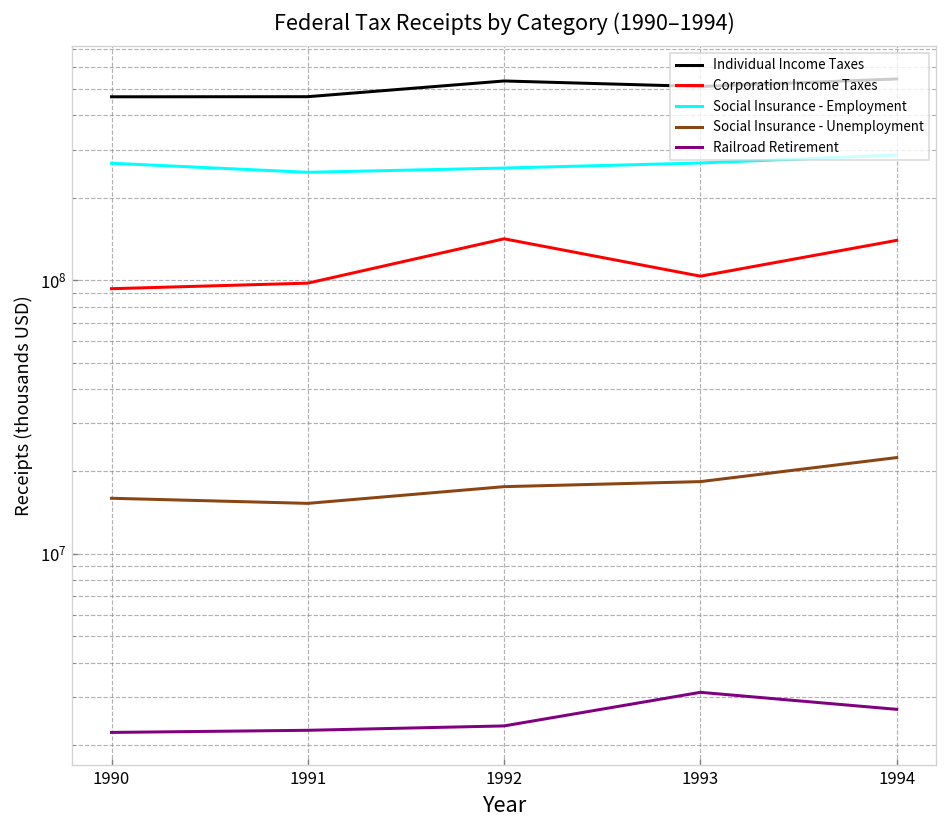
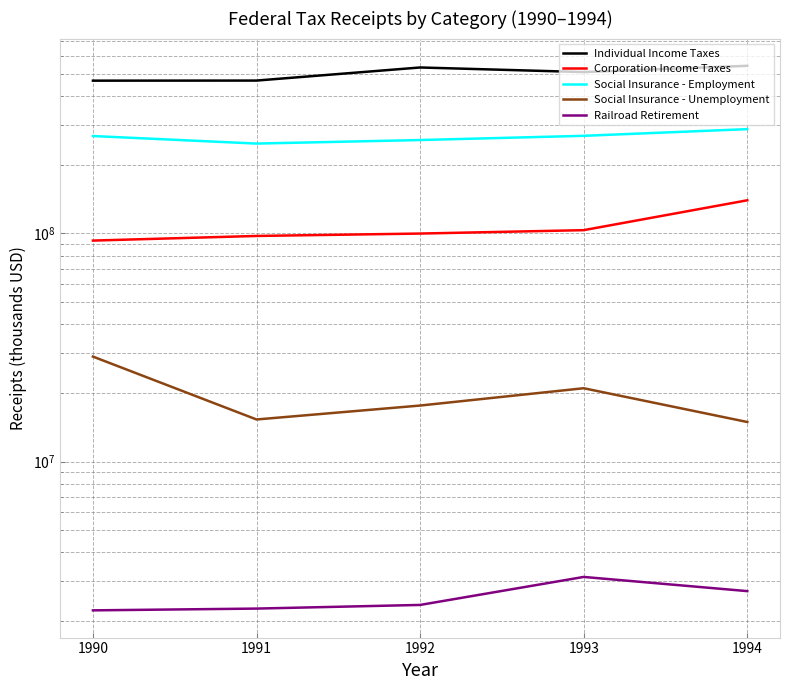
Social Insurance - Unemployment, 1990: 16000000 -> 29000000
Corporation Income Taxes, 1992: 140000000 -> 100000000
Social Insurance - Unemployment, 1993: 18000000 -> 21000000
Social Insurance - Unemployment, 1994: 22000000 -> 15000000
